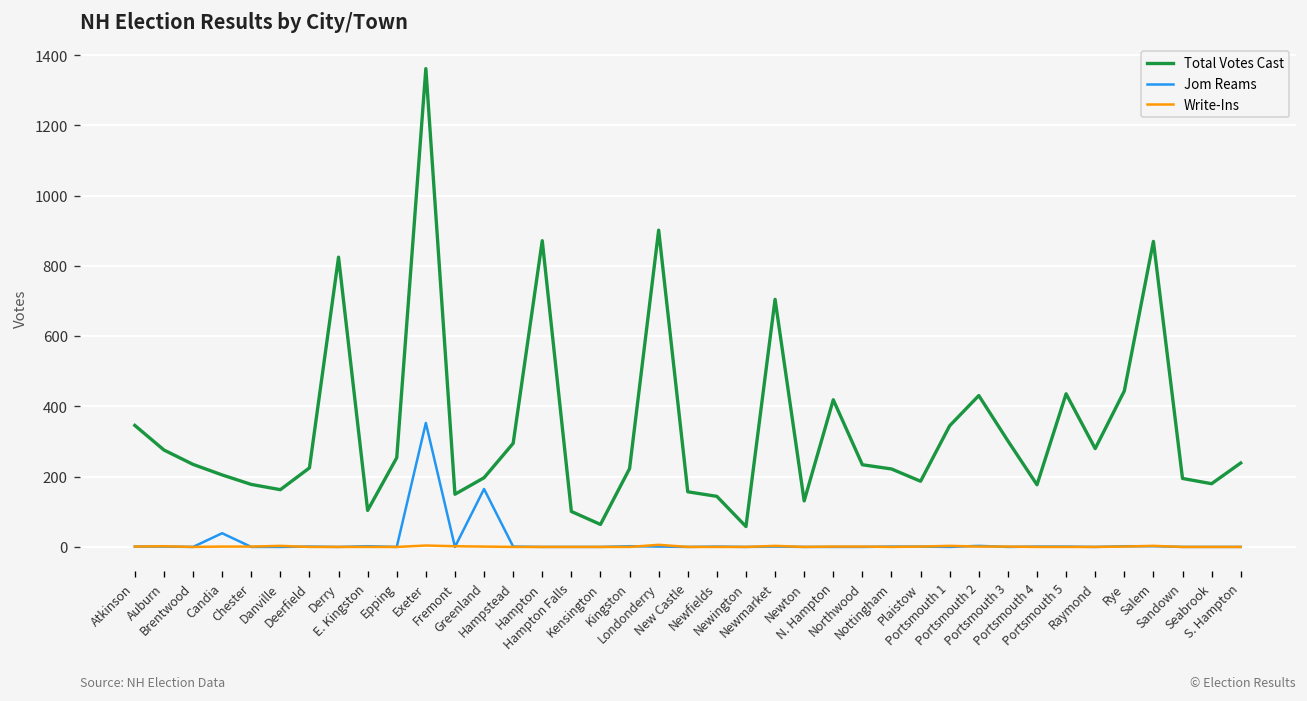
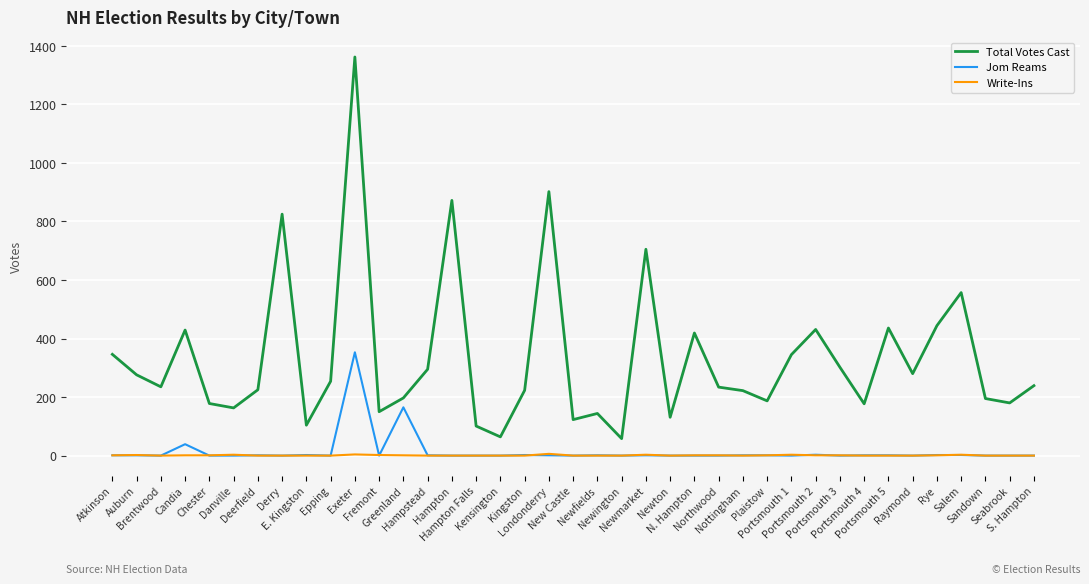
Total Votes Cast, Candia: 210 -> 430
Total Votes Cast, New Castle: 160 -> 120
Total Votes Cast, Salem: 870 -> 560
